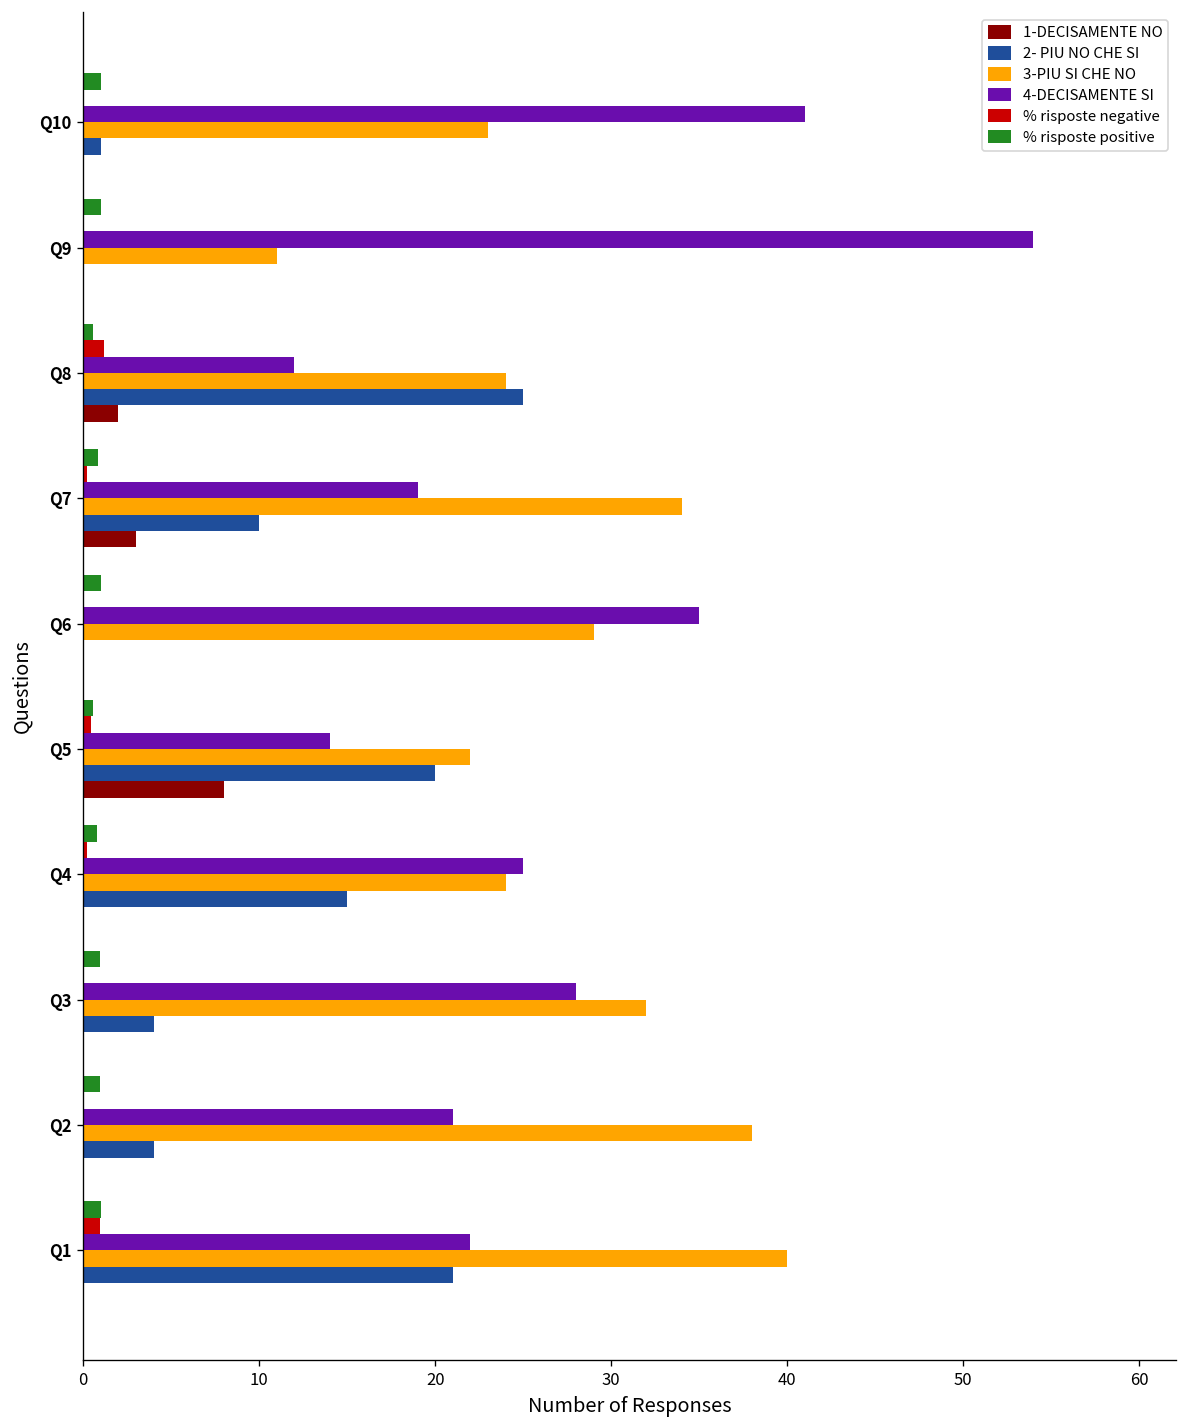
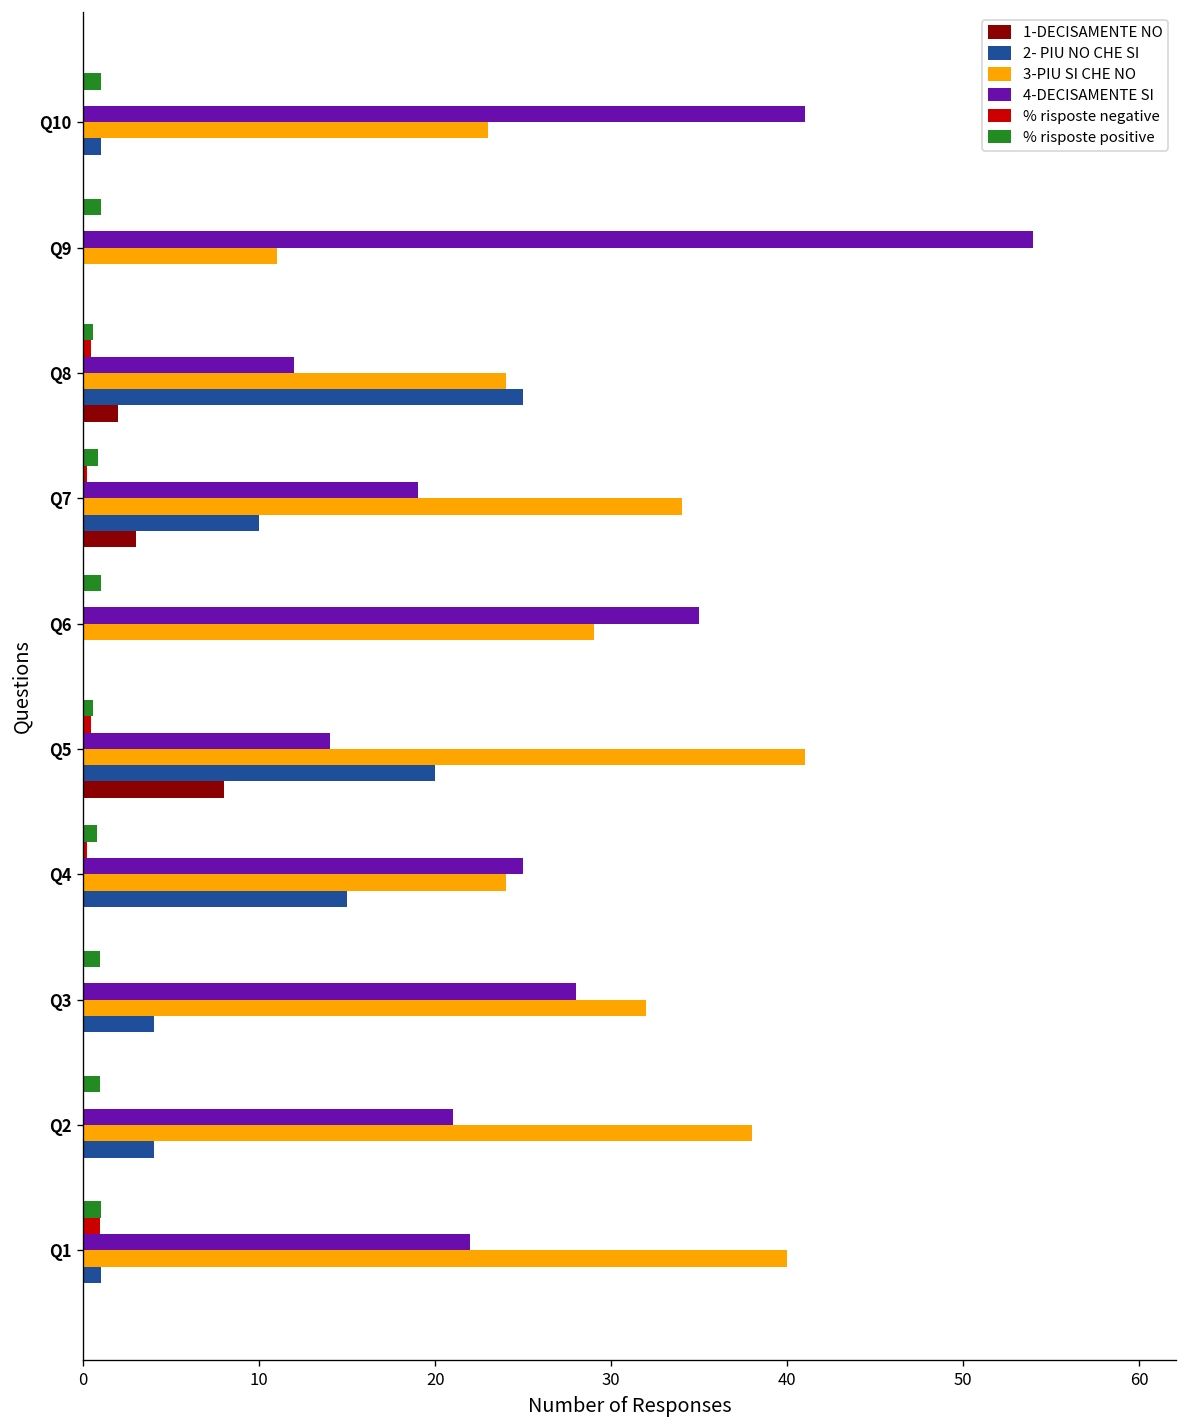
% risposte negative, Q8: 1.2 -> 0.4
3-PIU SI CHE NO, Q5: 22 -> 41
2- PIU NO CHE SI, Q1: 21 -> 1
